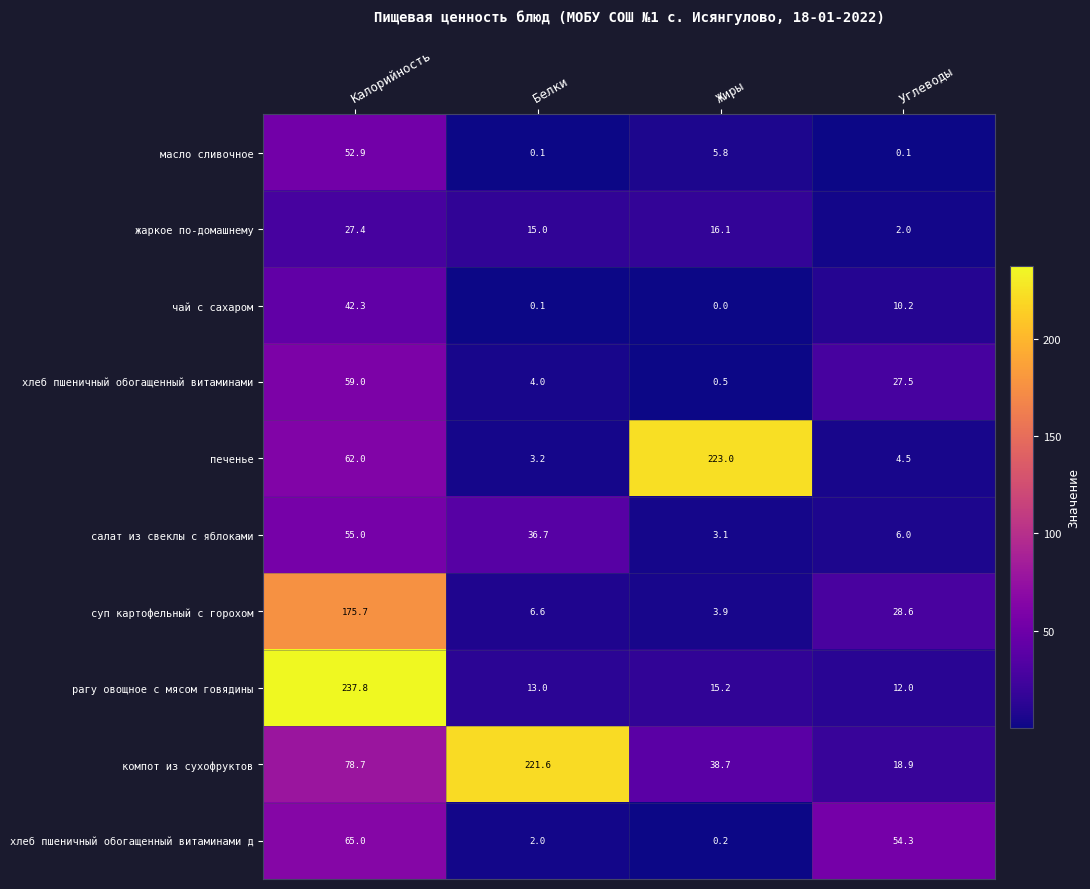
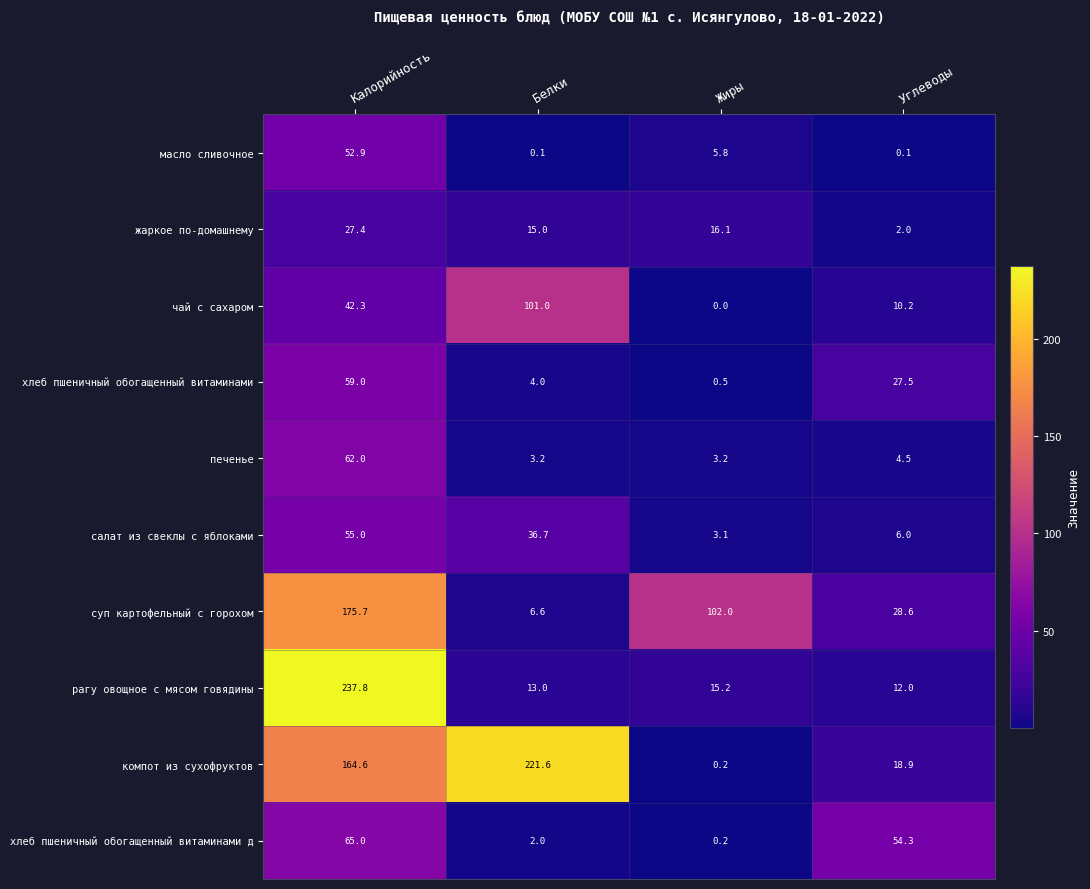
чай с сахаром, Белки: 0.1 -> 101.0
печенье, Жиры: 223.0 -> 3.2
суп картофельный с горохом, Жиры: 3.9 -> 102.0
компот из сухофруктов, Калорийность: 78.7 -> 164.6
компот из сухофруктов, Жиры: 38.7 -> 0.2
